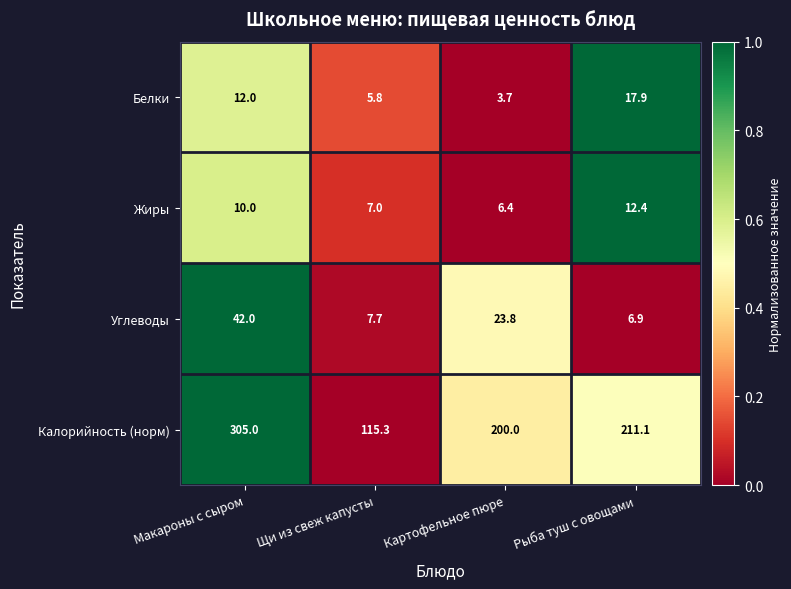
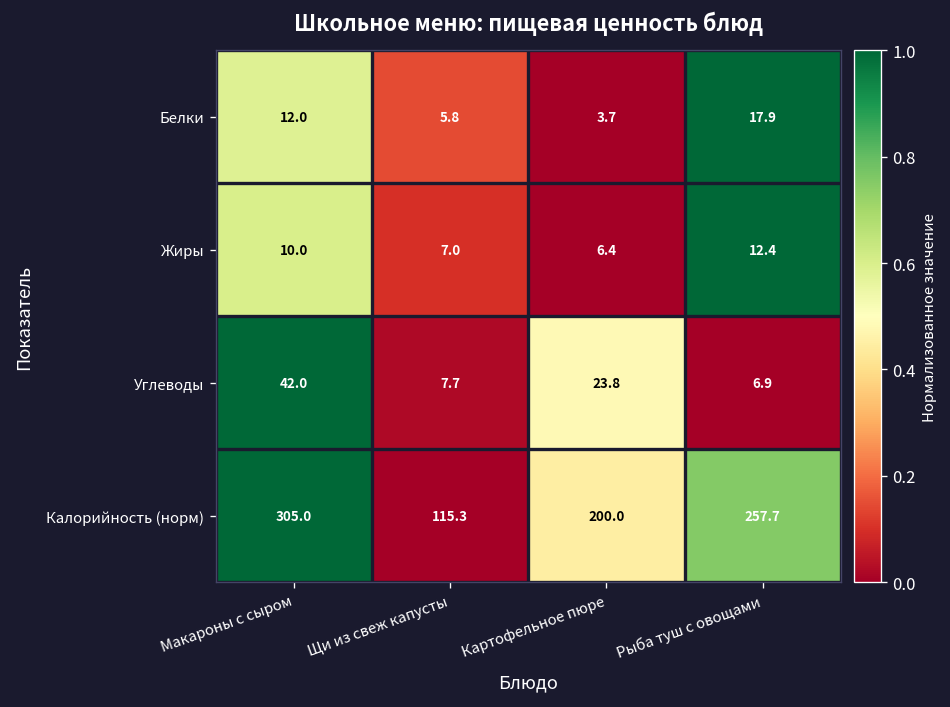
Калорийность (норм), Рыба туш с овощами: 211.1 -> 257.7
